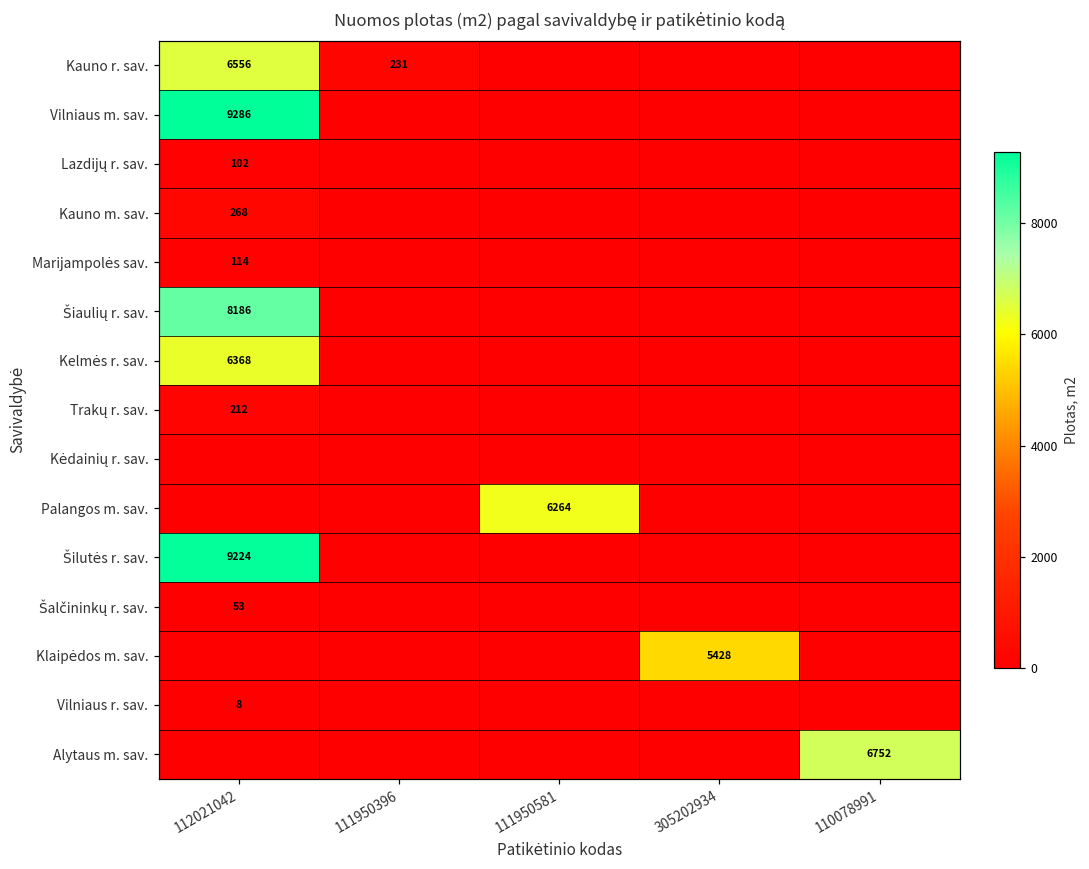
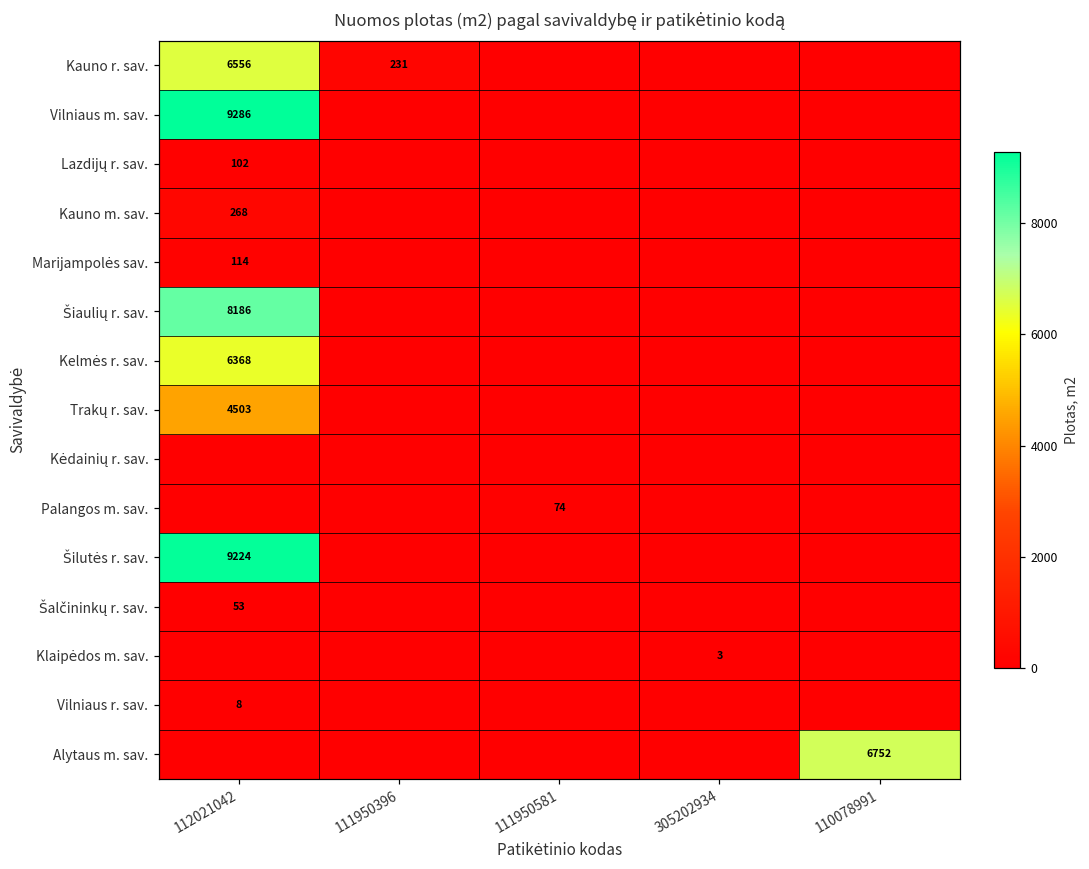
Trakų r. sav., 112021042: 212 -> 4503
Palangos m. sav., 111950581: 6264 -> 74
Klaipėdos m. sav., 305202934: 5428 -> 3
